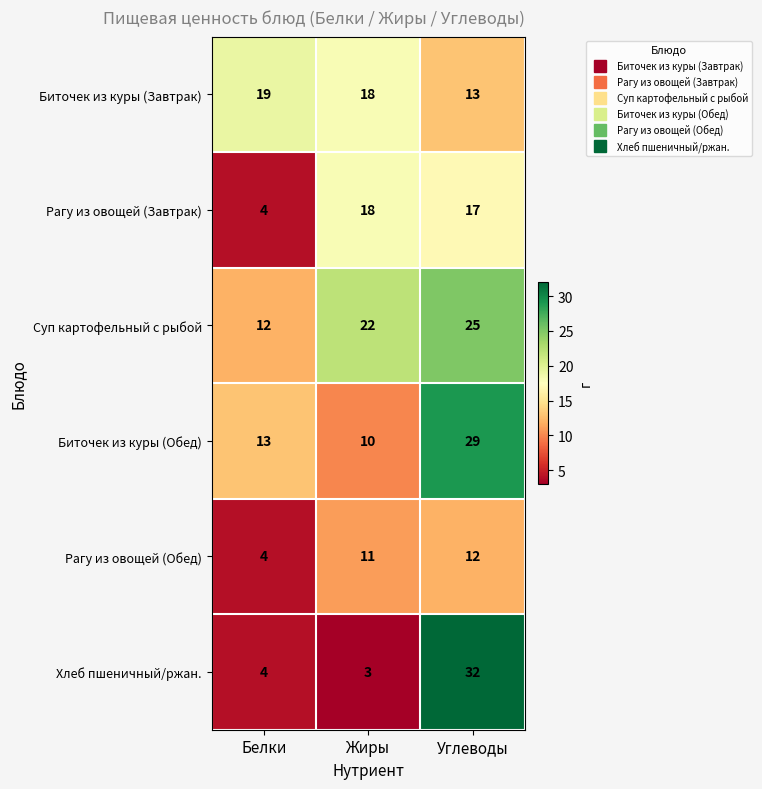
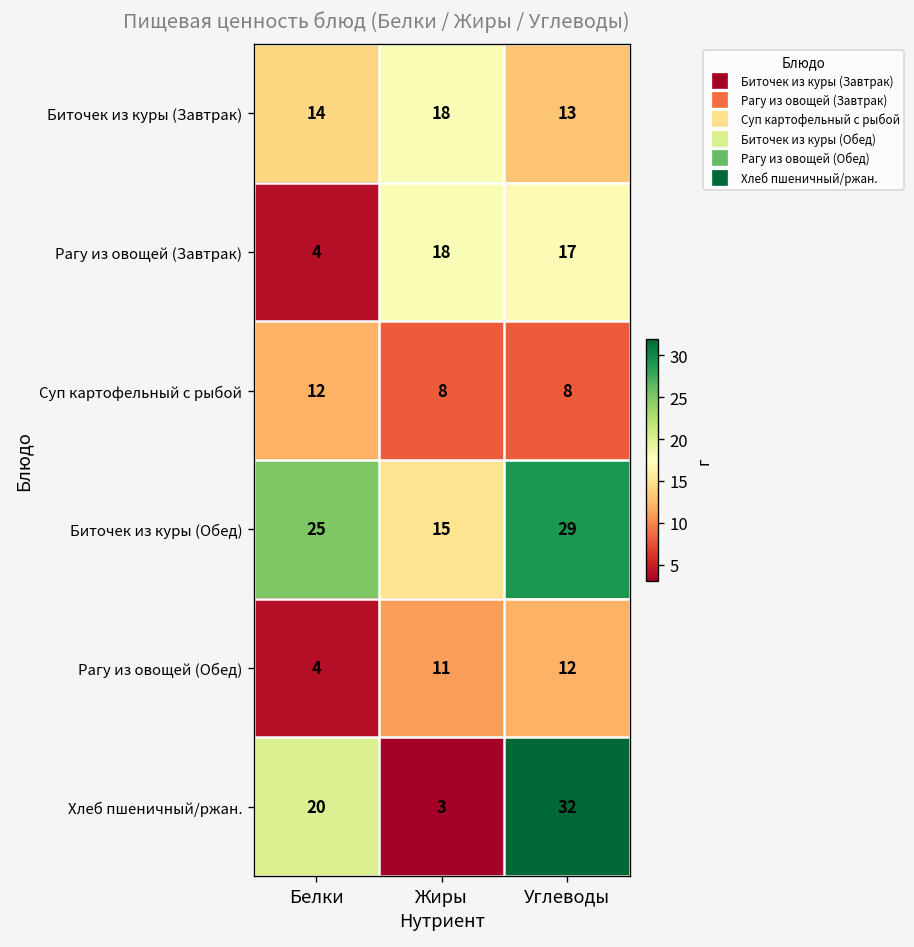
Биточек из куры (Завтрак), Белки: 19 -> 14
Суп картофельный с рыбой, Жиры: 22 -> 8
Суп картофельный с рыбой, Углеводы: 25 -> 8
Биточек из куры (Обед), Белки: 13 -> 25
Биточек из куры (Обед), Жиры: 10 -> 15
Хлеб пшеничный/ржан., Белки: 4 -> 20
